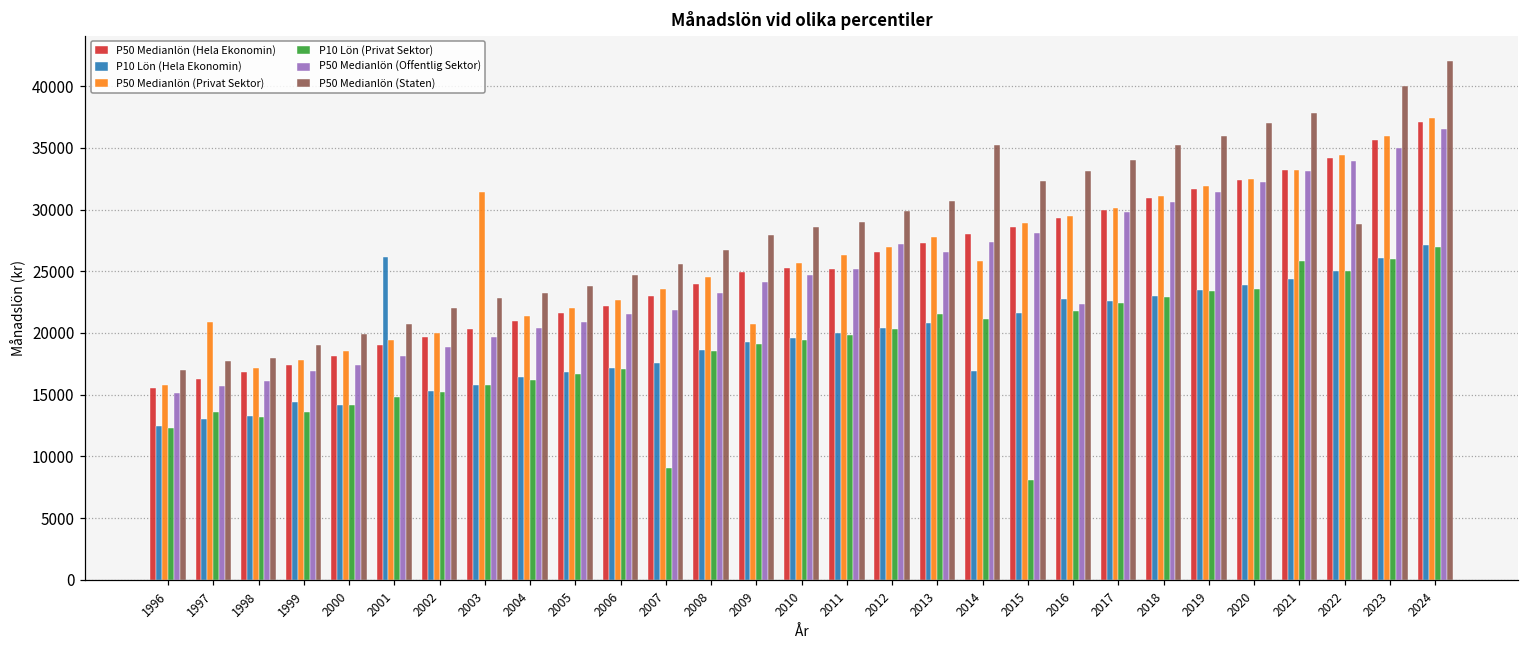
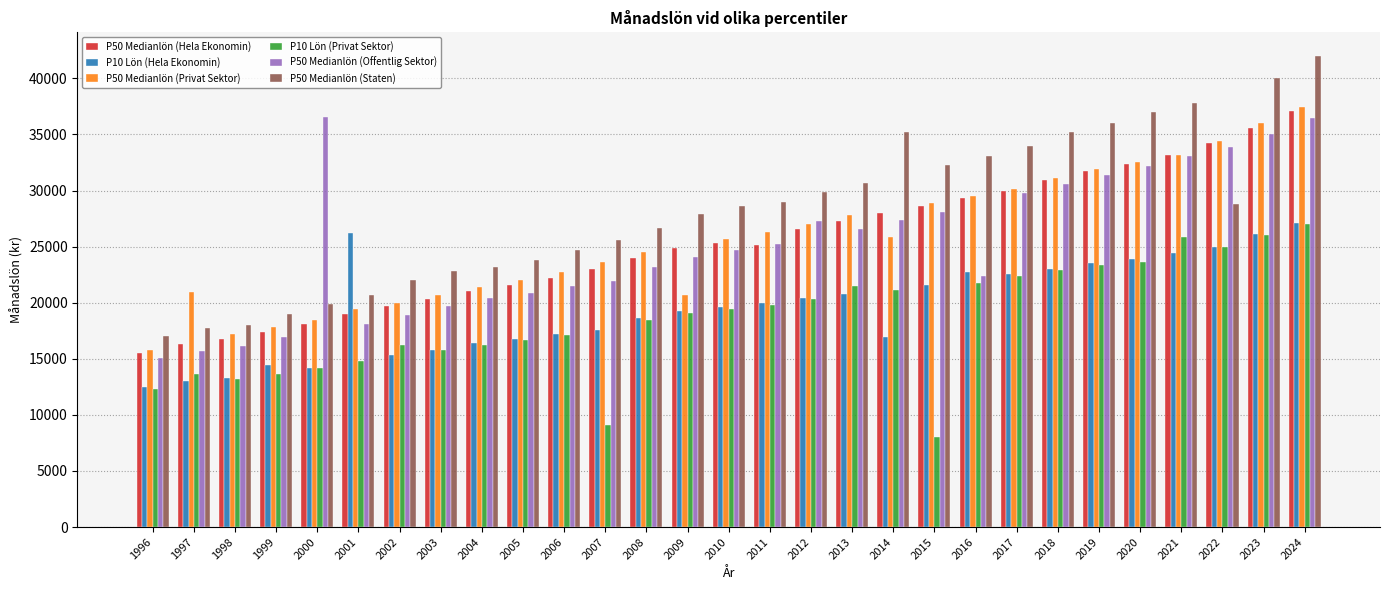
P50 Medianlön (Offentlig Sektor), 2000: 17400 -> 36600
P10 Lön (Privat Sektor), 2002: 15200 -> 16300
P50 Medianlön (Privat Sektor), 2003: 31400 -> 20700
